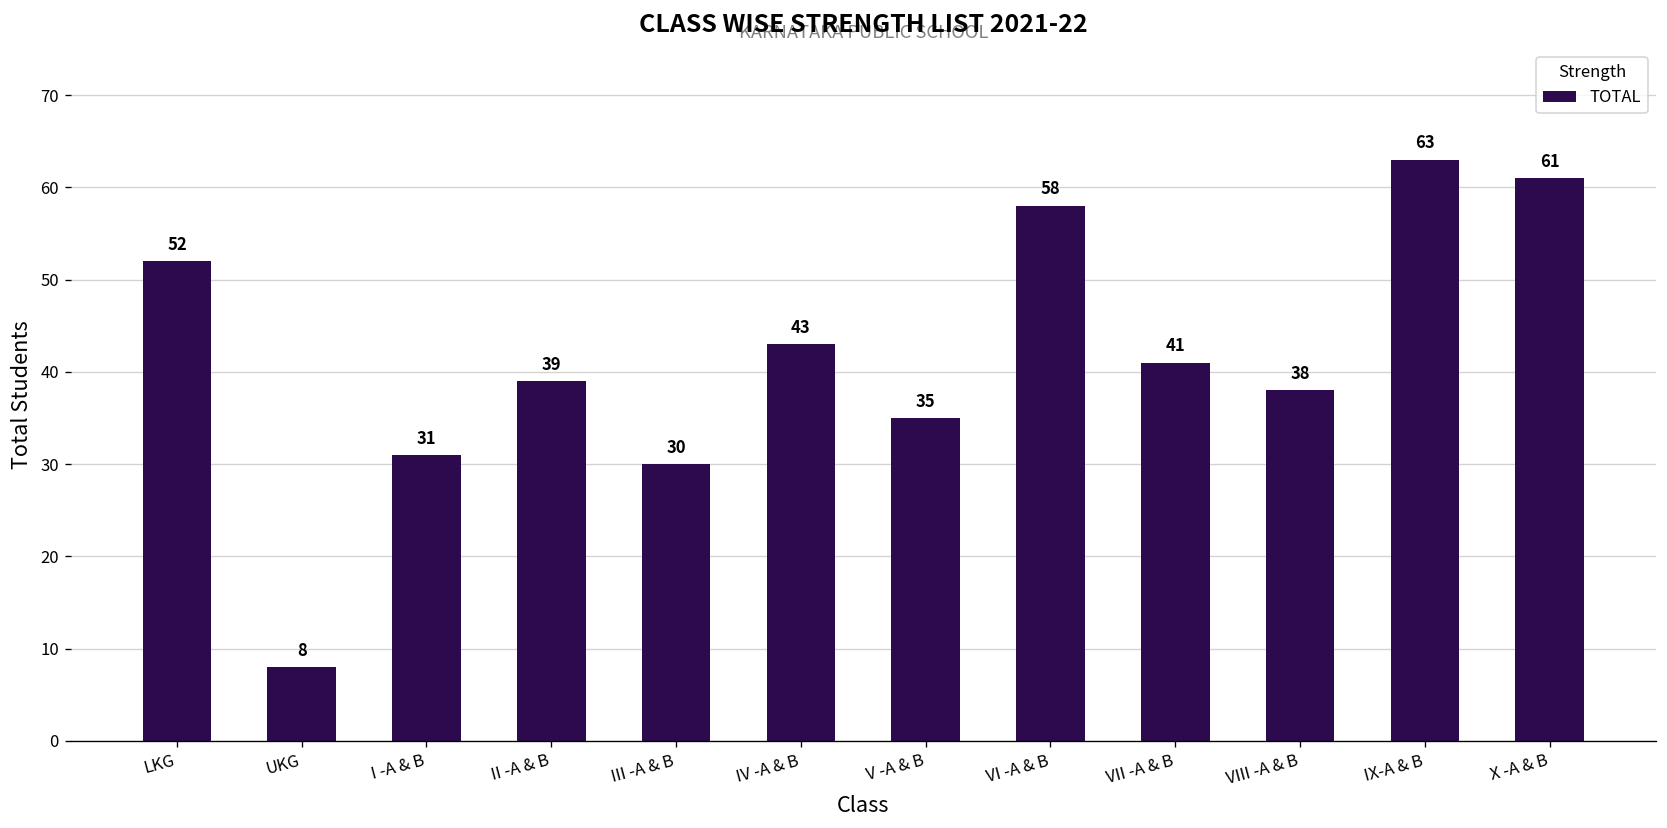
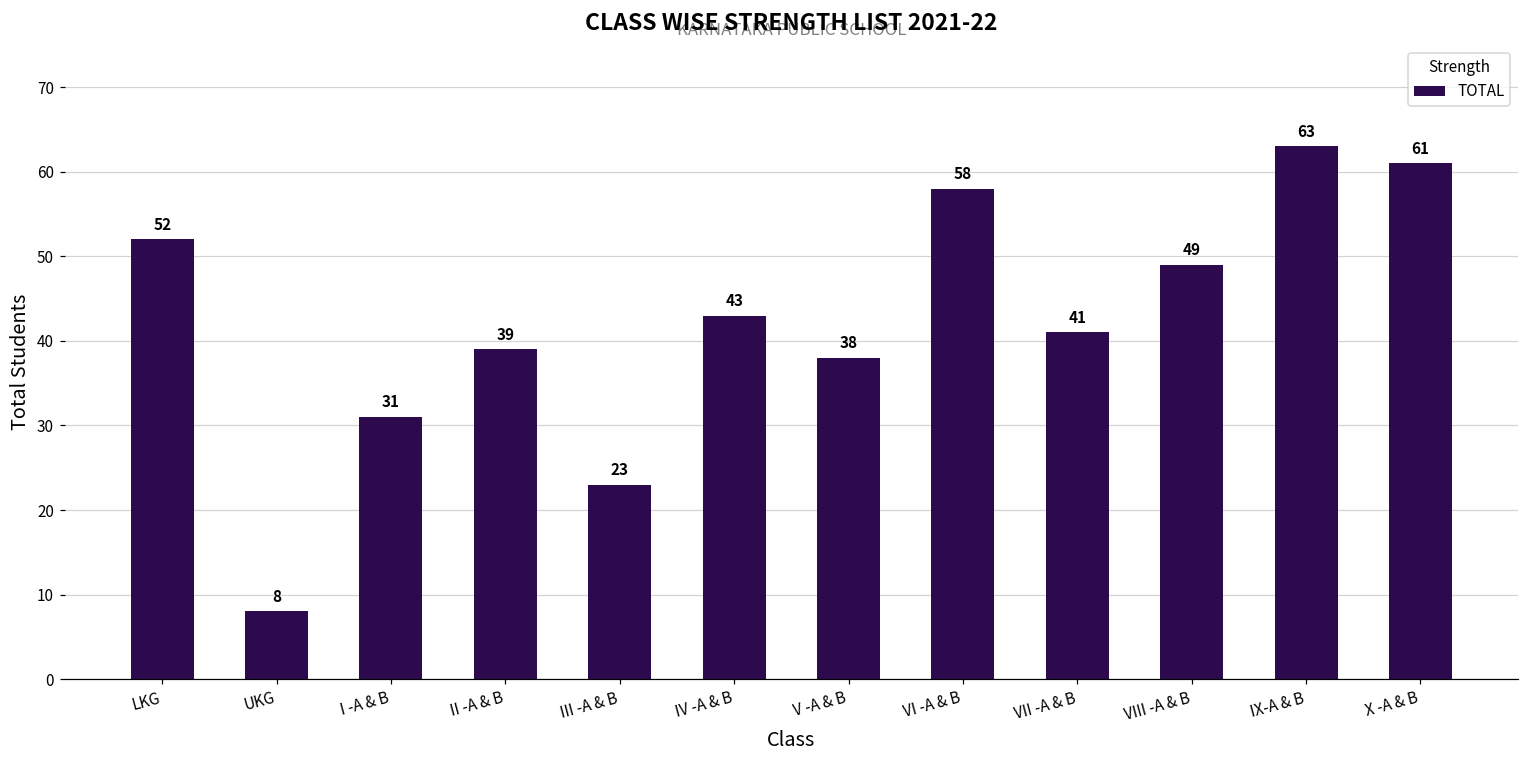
III -A & B: 30 -> 23
V -A & B: 35 -> 38
VIII -A & B: 38 -> 49
